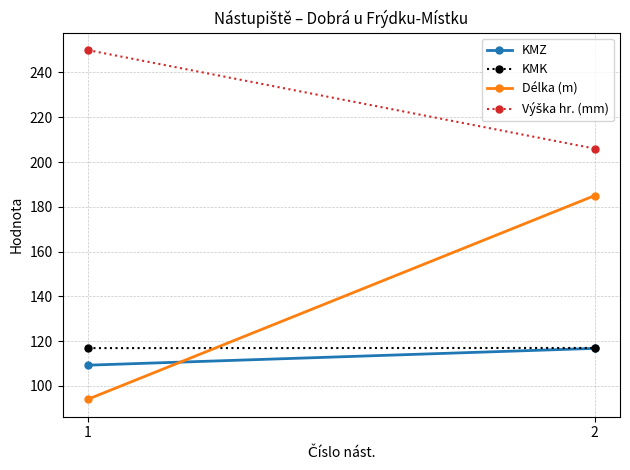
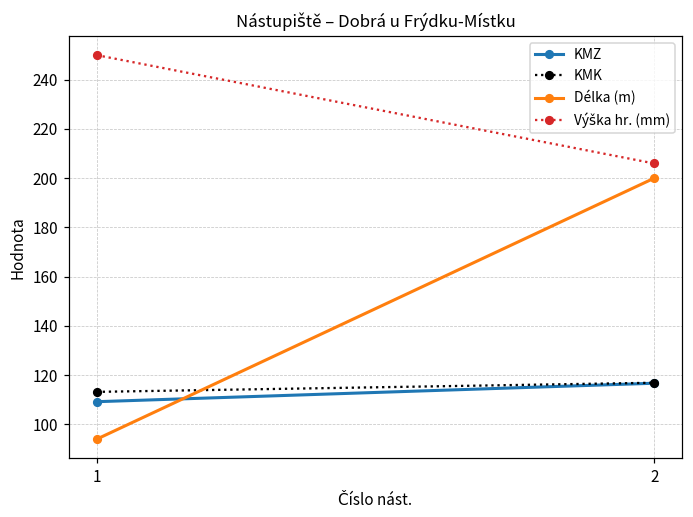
KMK, 1: 117 -> 113
Délka (m), 2: 185 -> 200
